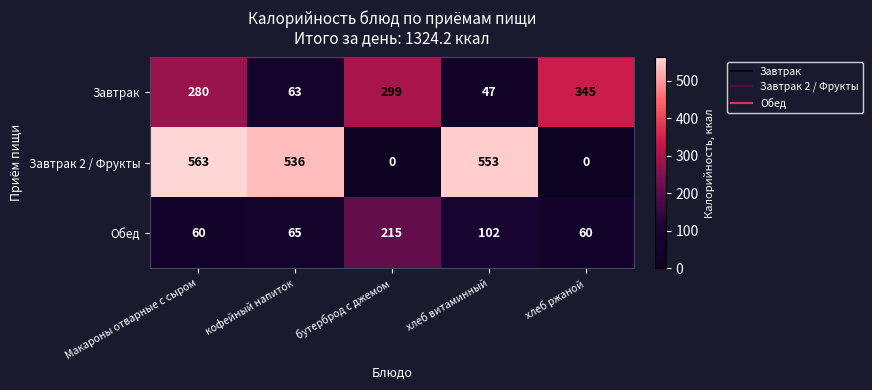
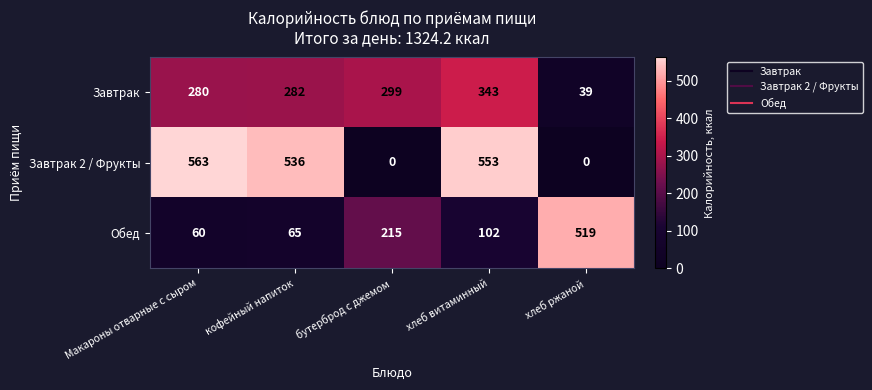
Завтрак, кофейный напиток: 63 -> 282
Завтрак, хлеб витаминный: 47 -> 343
Завтрак, хлеб ржаной: 345 -> 39
Обед, хлеб ржаной: 60 -> 519
